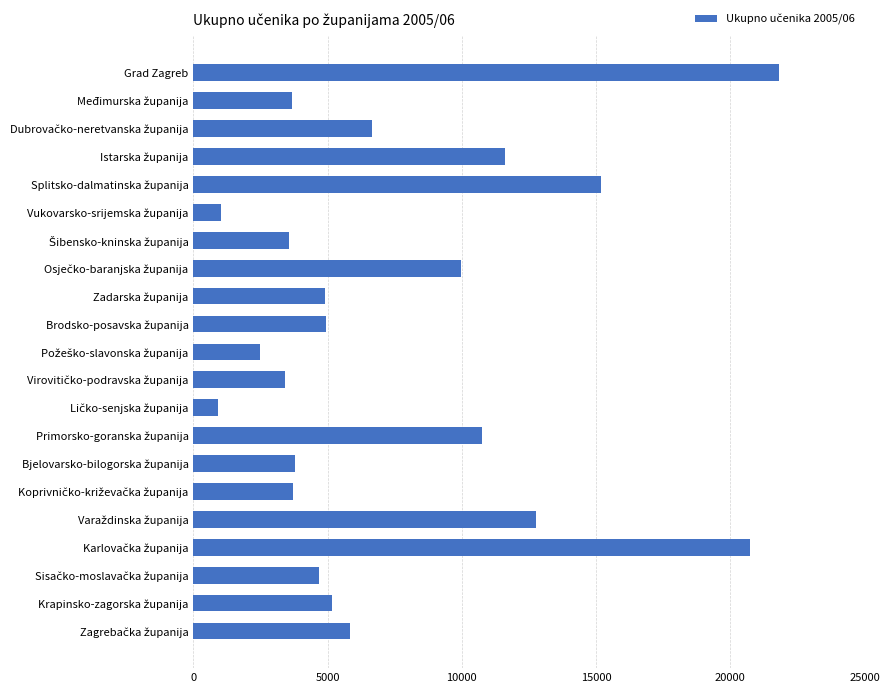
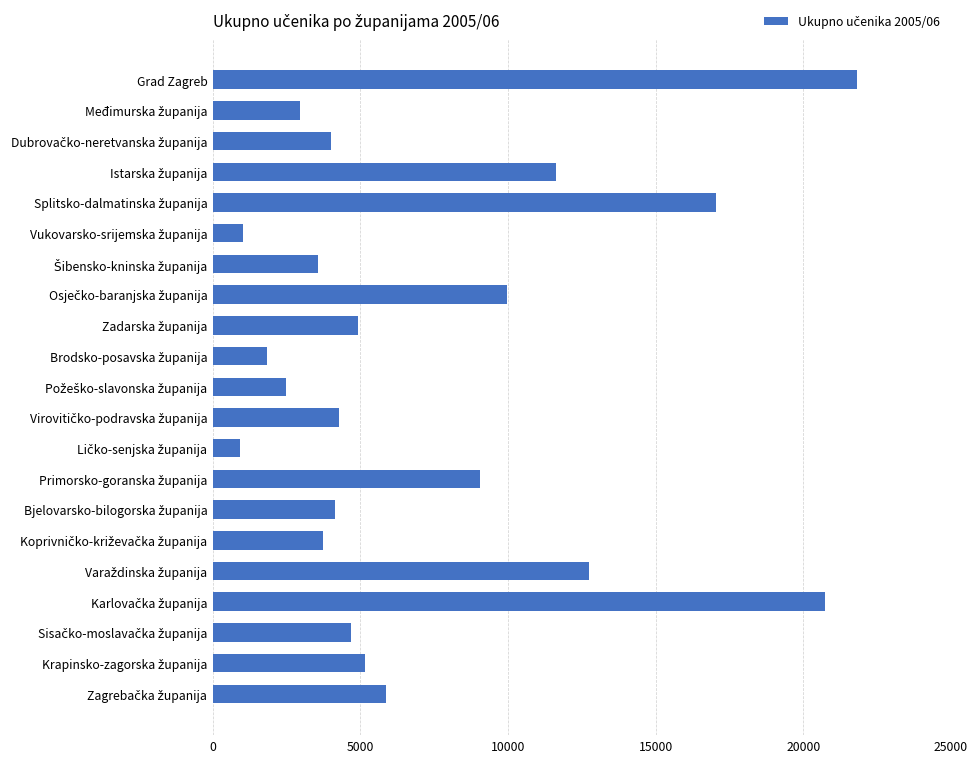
Međimurska županija: 3700 -> 3000
Dubrovačko-neretvanska županija: 6600 -> 4000
Splitsko-dalmatinska županija: 15200 -> 17100
Brodsko-posavska županija: 4900 -> 1800
Virovitičko-podravska županija: 3400 -> 4300
Primorsko-goranska županija: 10800 -> 9100
Bjelovarsko-bilogorska županija: 3800 -> 4100
